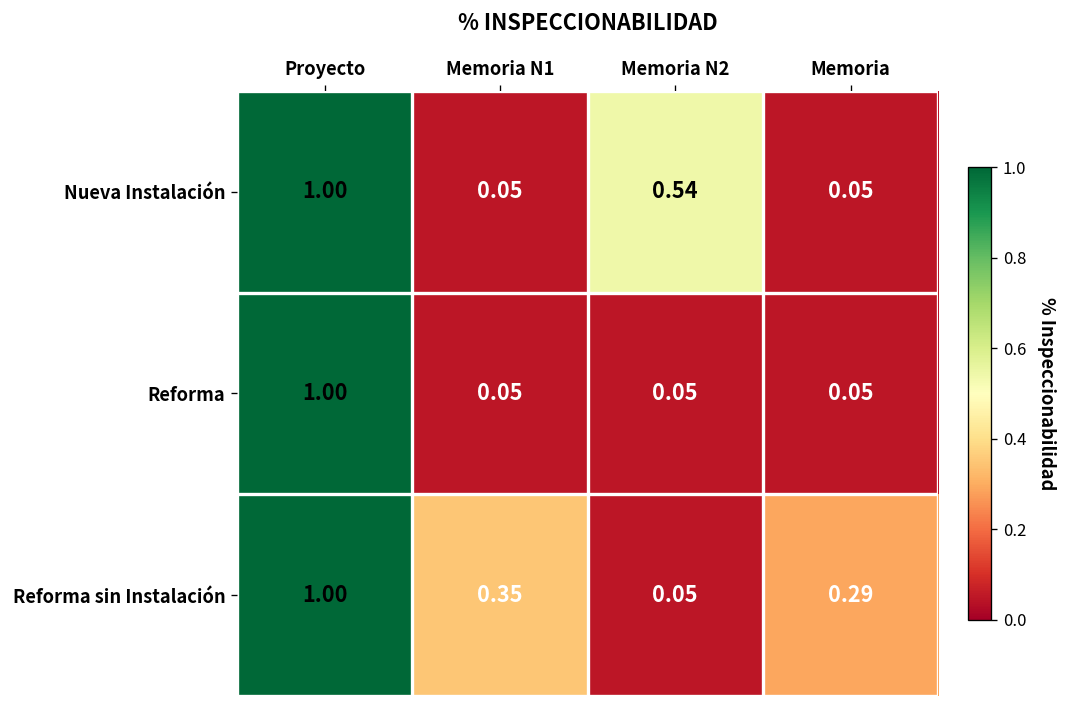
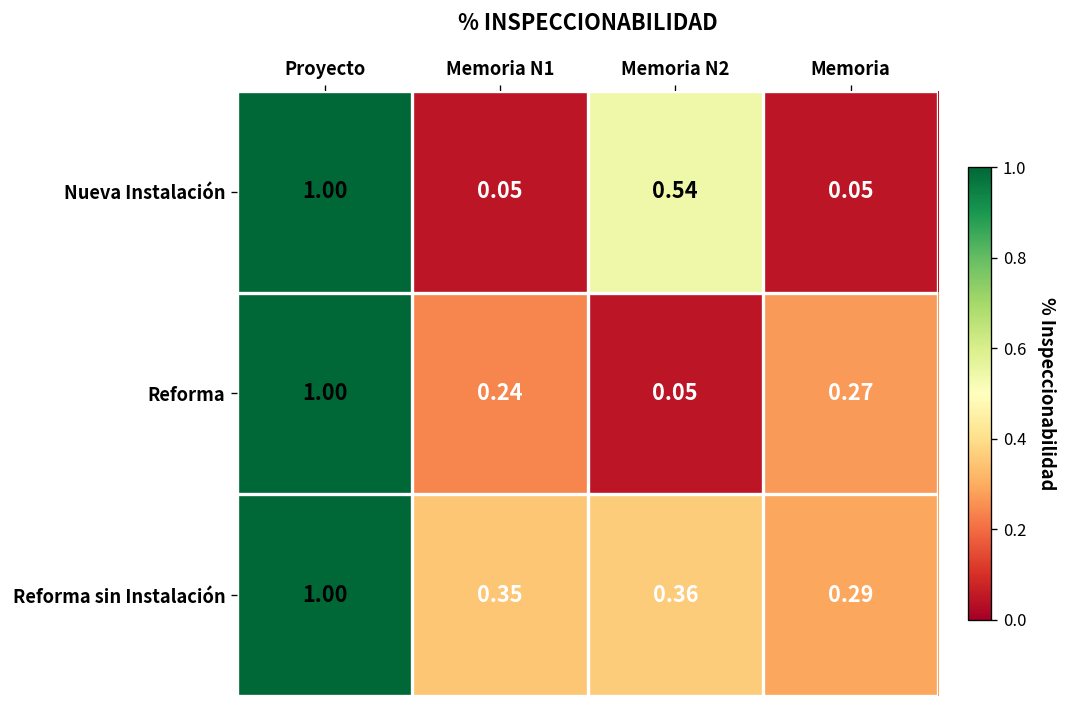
Reforma, Memoria N1: 0.05 -> 0.24
Reforma, Memoria: 0.05 -> 0.27
Reforma sin Instalación, Memoria N2: 0.05 -> 0.36
